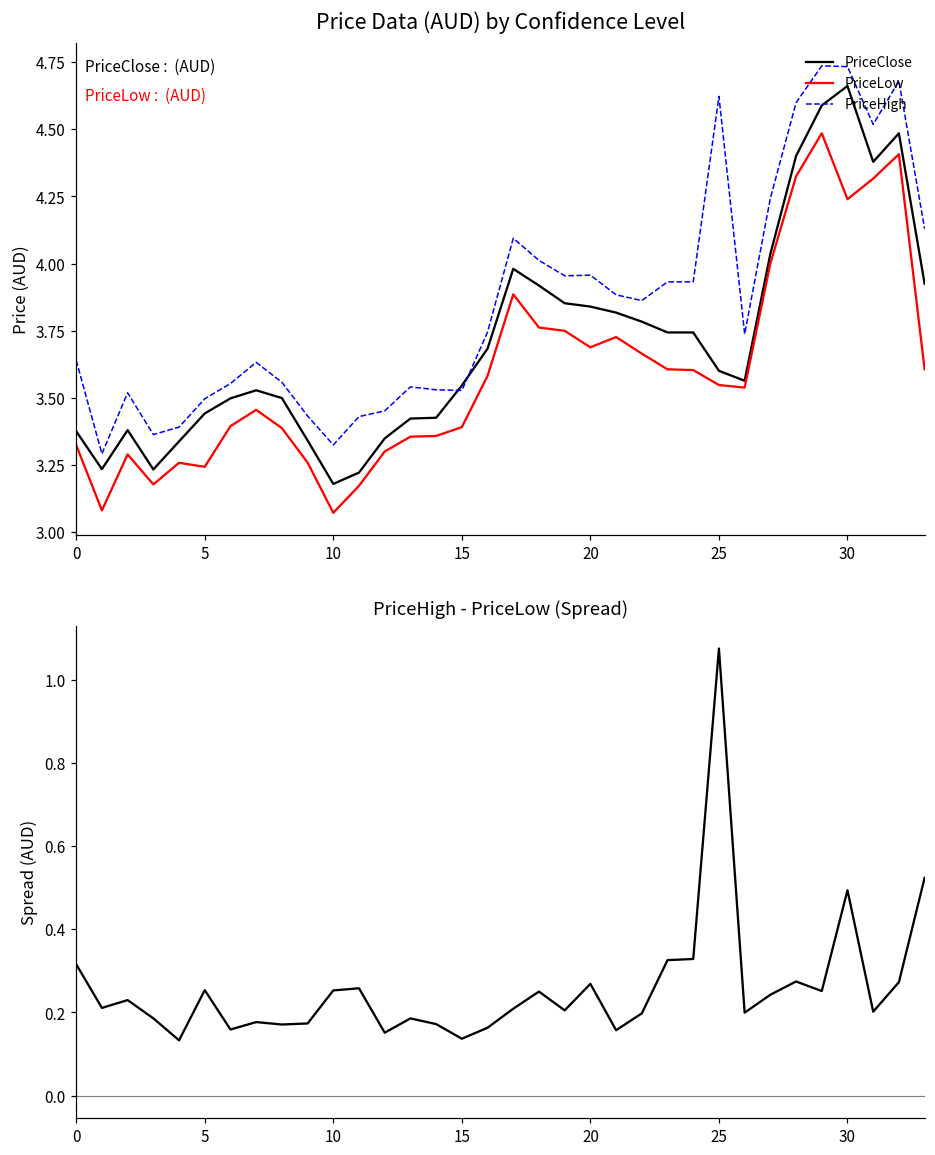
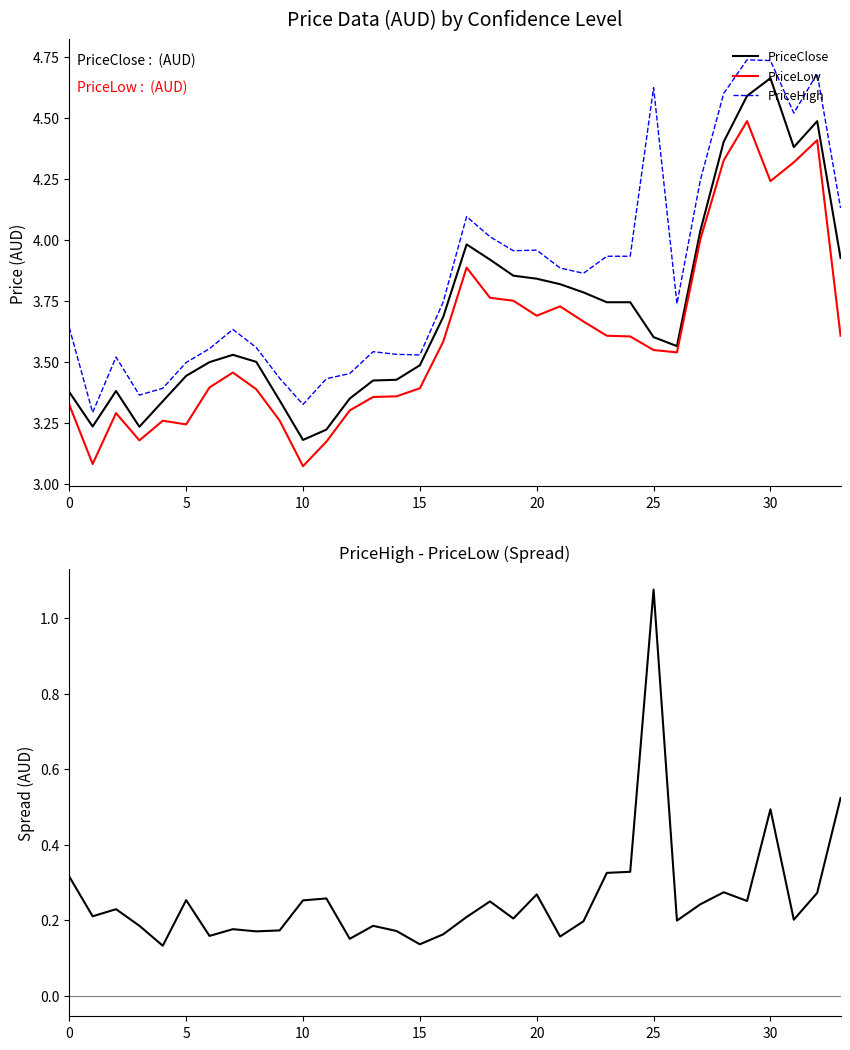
Price Data (AUD) by Confidence Level, PriceClose, 15: 3.55 -> 3.48
